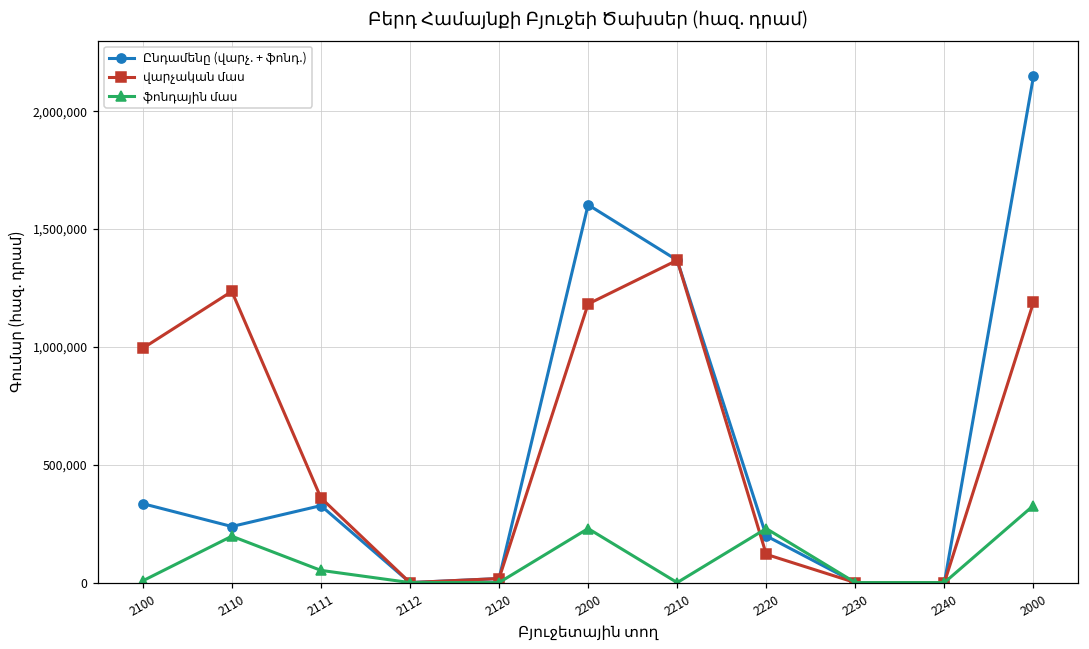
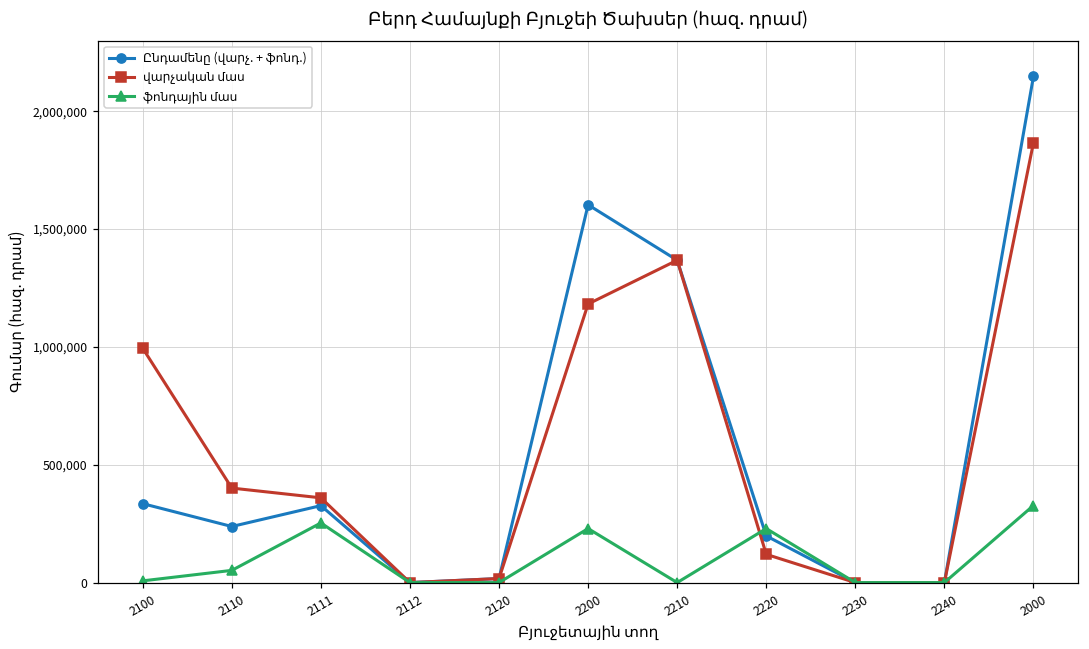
վարչական մաս, 2110: 1,240,000 -> 400,000
ֆոնդային մաս, 2110: 200,000 -> 50,000
ֆոնդային մաս, 2111: 50,000 -> 250,000
վարչական մաս, 2000: 1,190,000 -> 1,870,000
